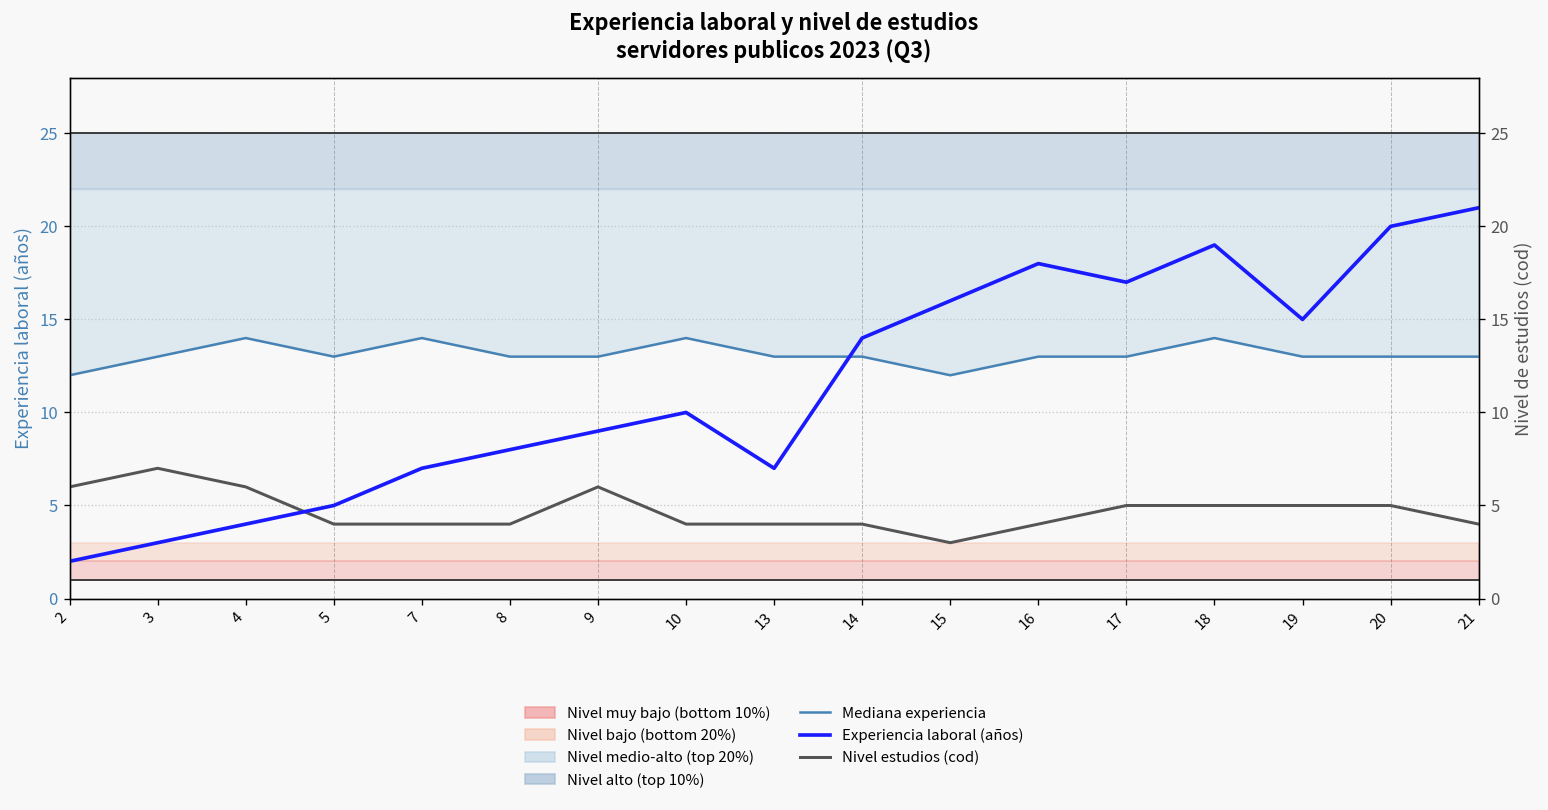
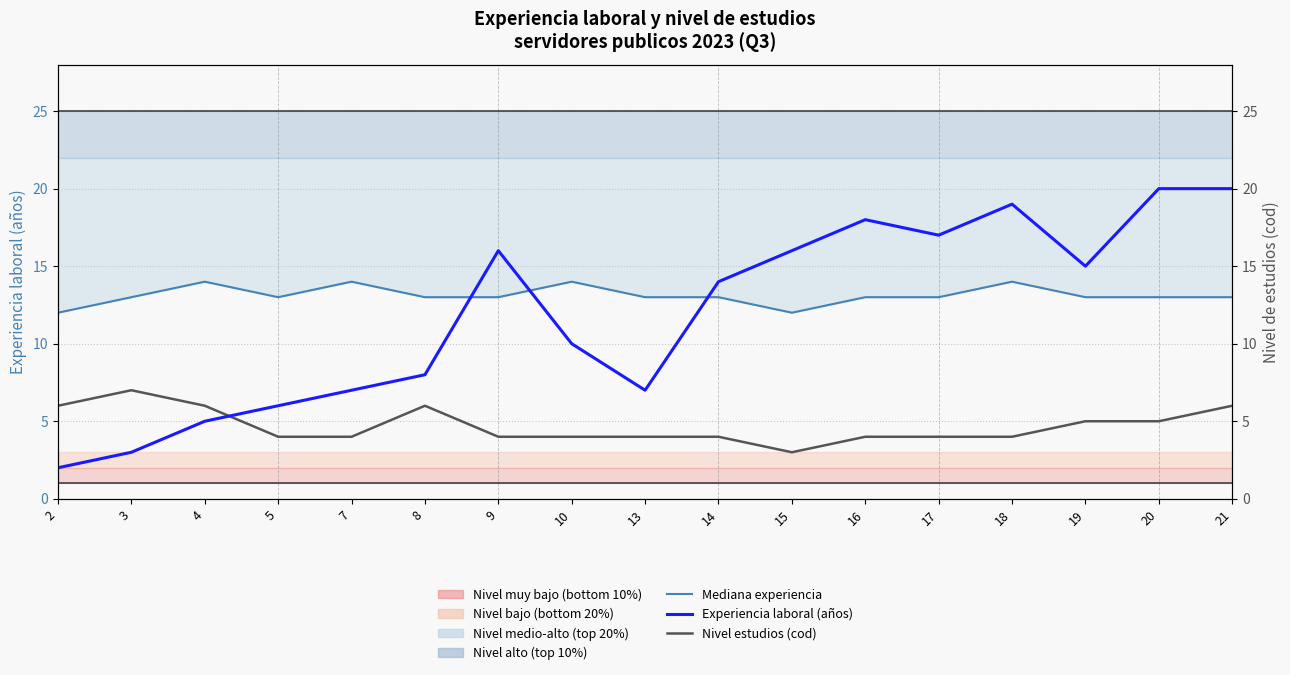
Experiencia laboral (años), 4: 4 -> 5
Experiencia laboral (años), 5: 5 -> 6
Nivel estudios (cod), 8: 4 -> 6
Experiencia laboral (años), 9: 9 -> 16
Nivel estudios (cod), 9: 6 -> 4
Nivel estudios (cod), 17: 5 -> 4
Nivel estudios (cod), 18: 5 -> 4
Experiencia laboral (años), 21: 21 -> 20
Nivel estudios (cod), 21: 4 -> 6
